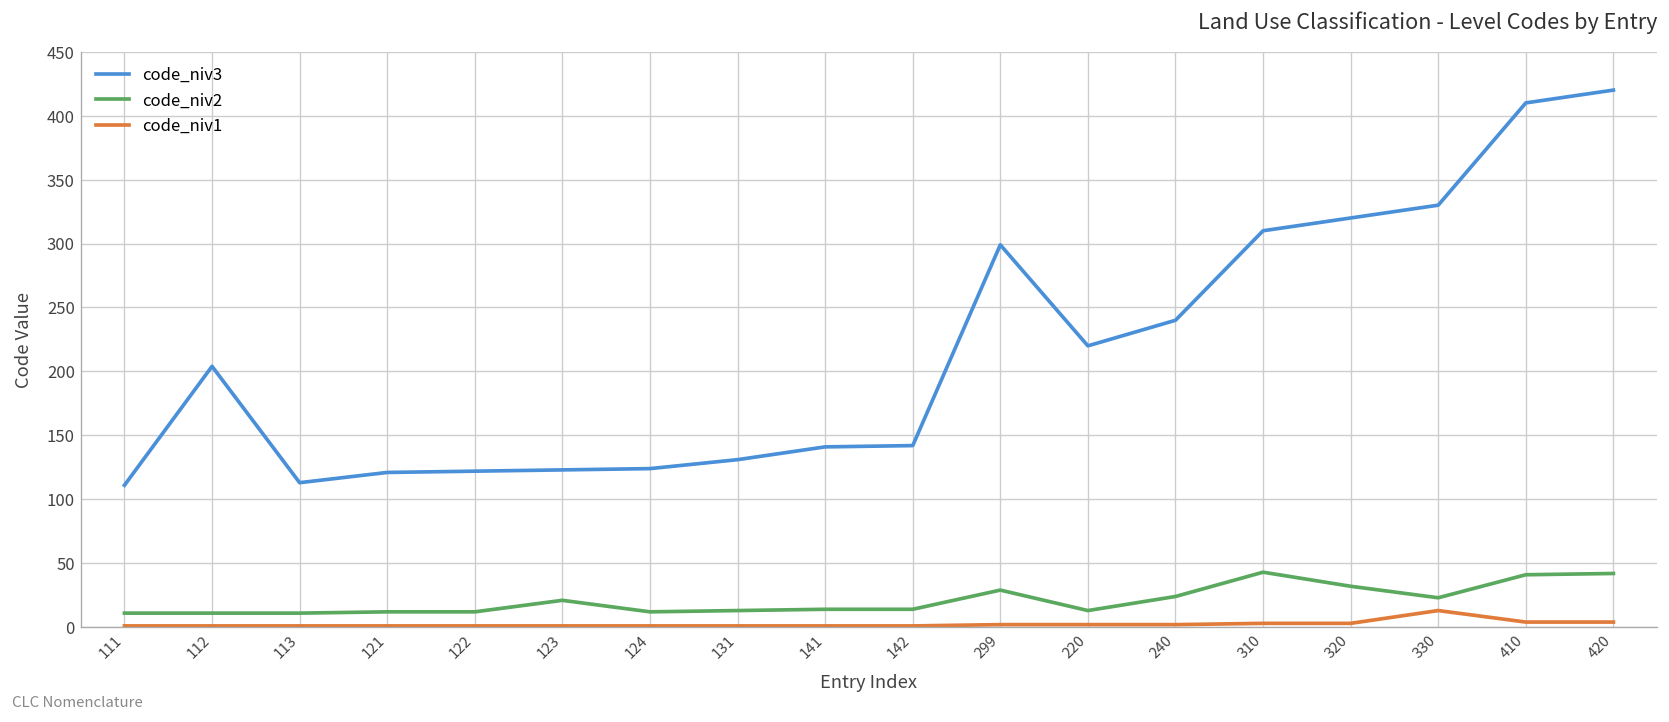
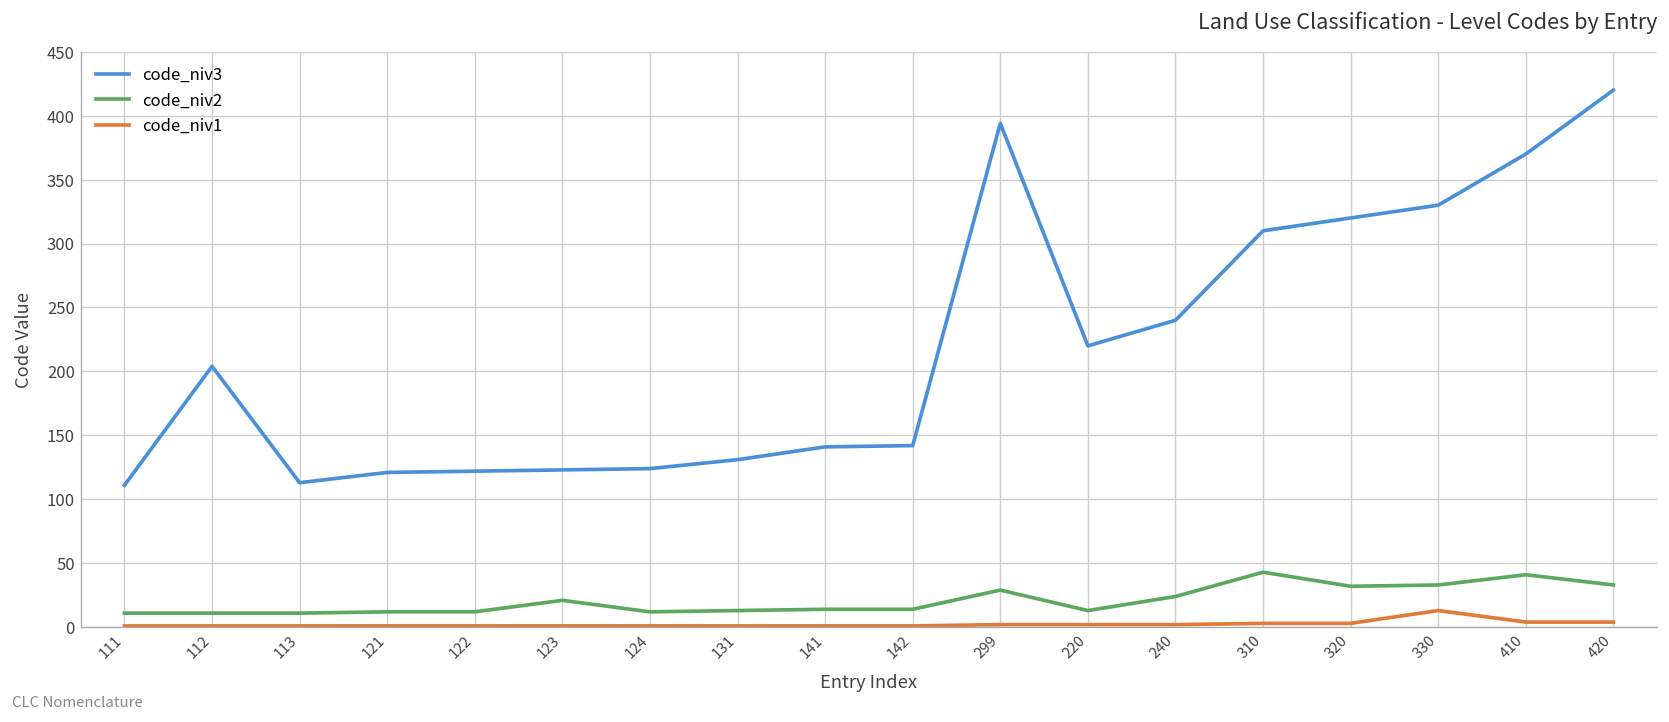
code_niv3, 299: 299 -> 394
code_niv2, 330: 23 -> 33
code_niv3, 410: 410 -> 370
code_niv2, 420: 42 -> 33
